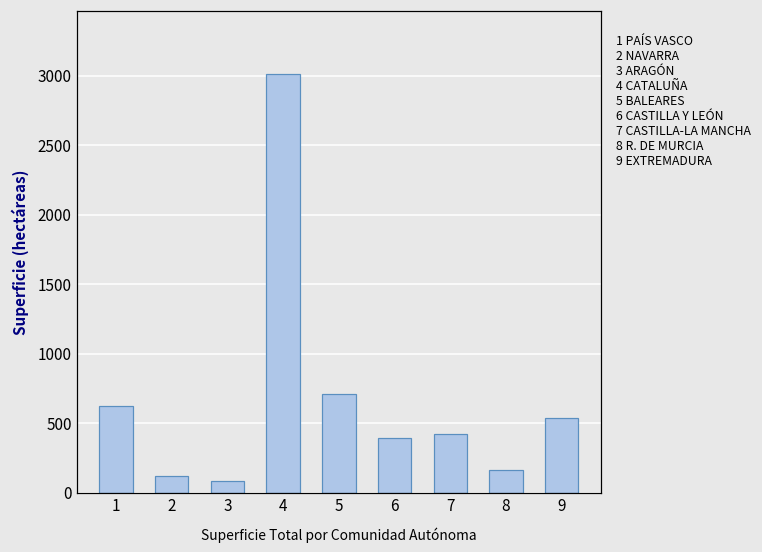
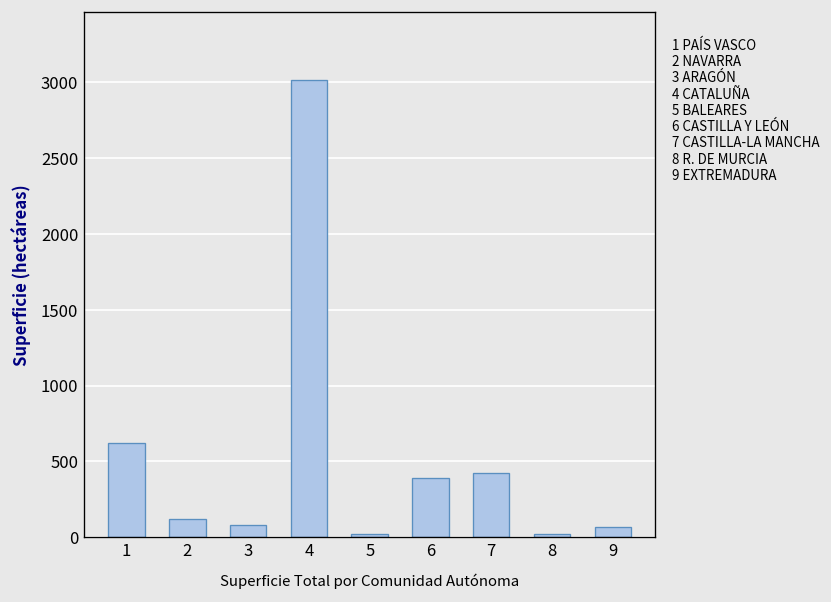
5: 710 -> 20
8: 160 -> 20
9: 540 -> 70
